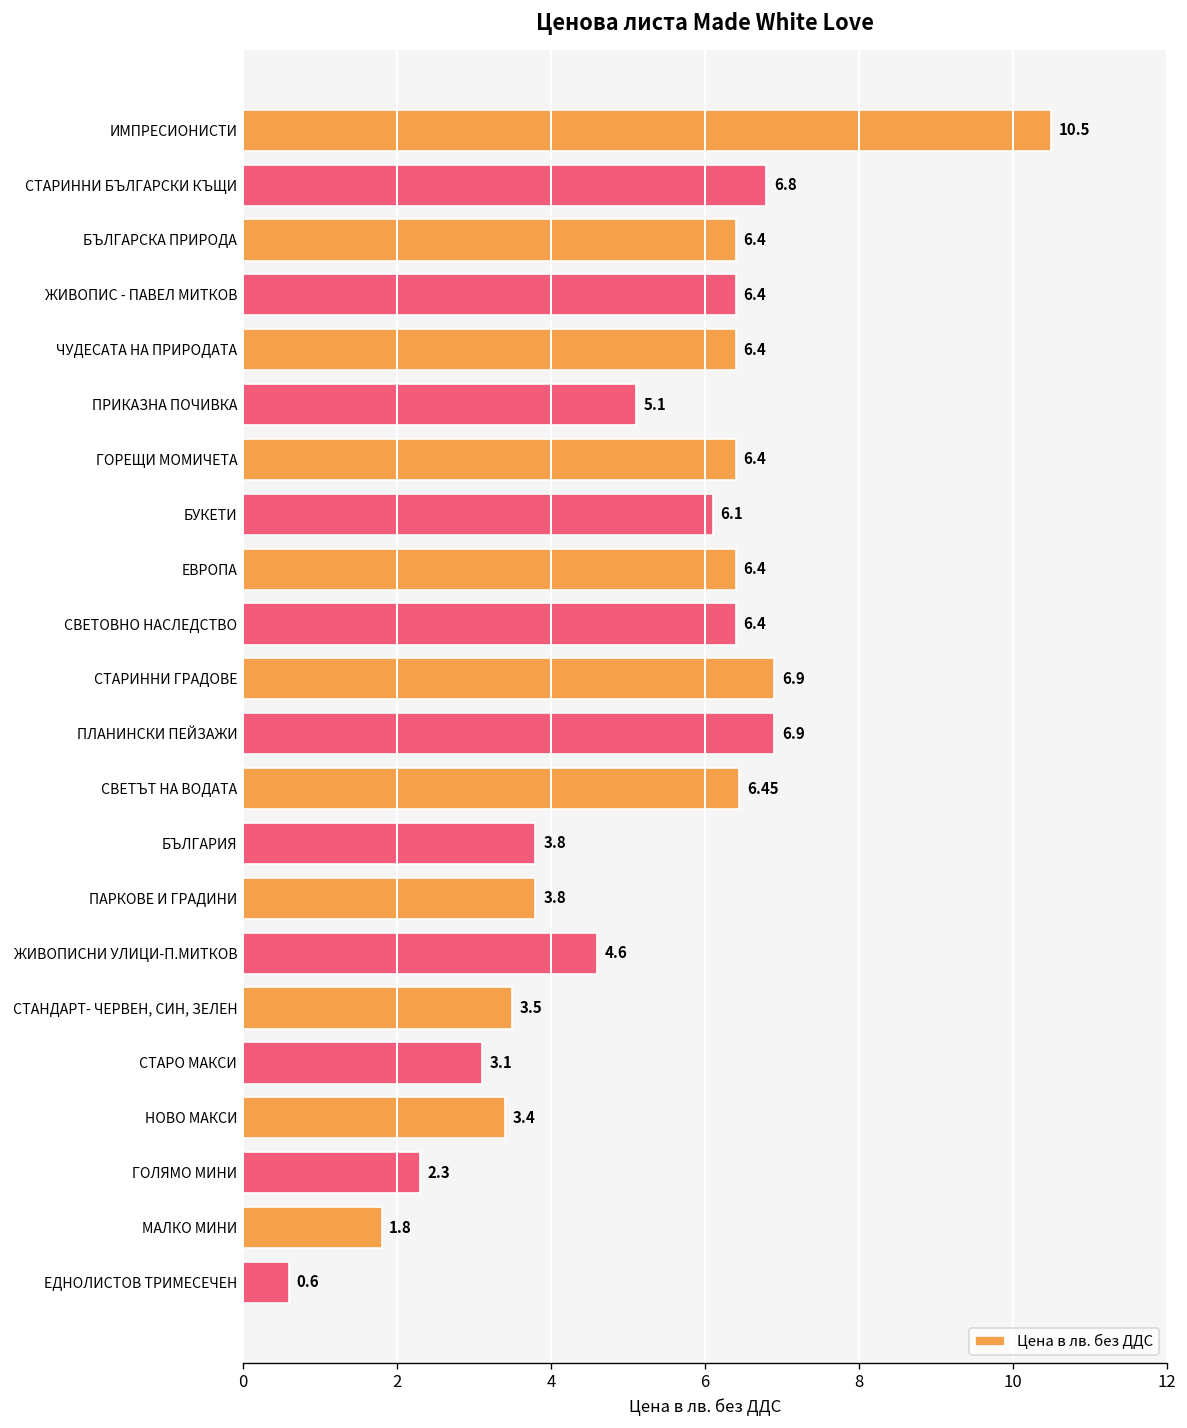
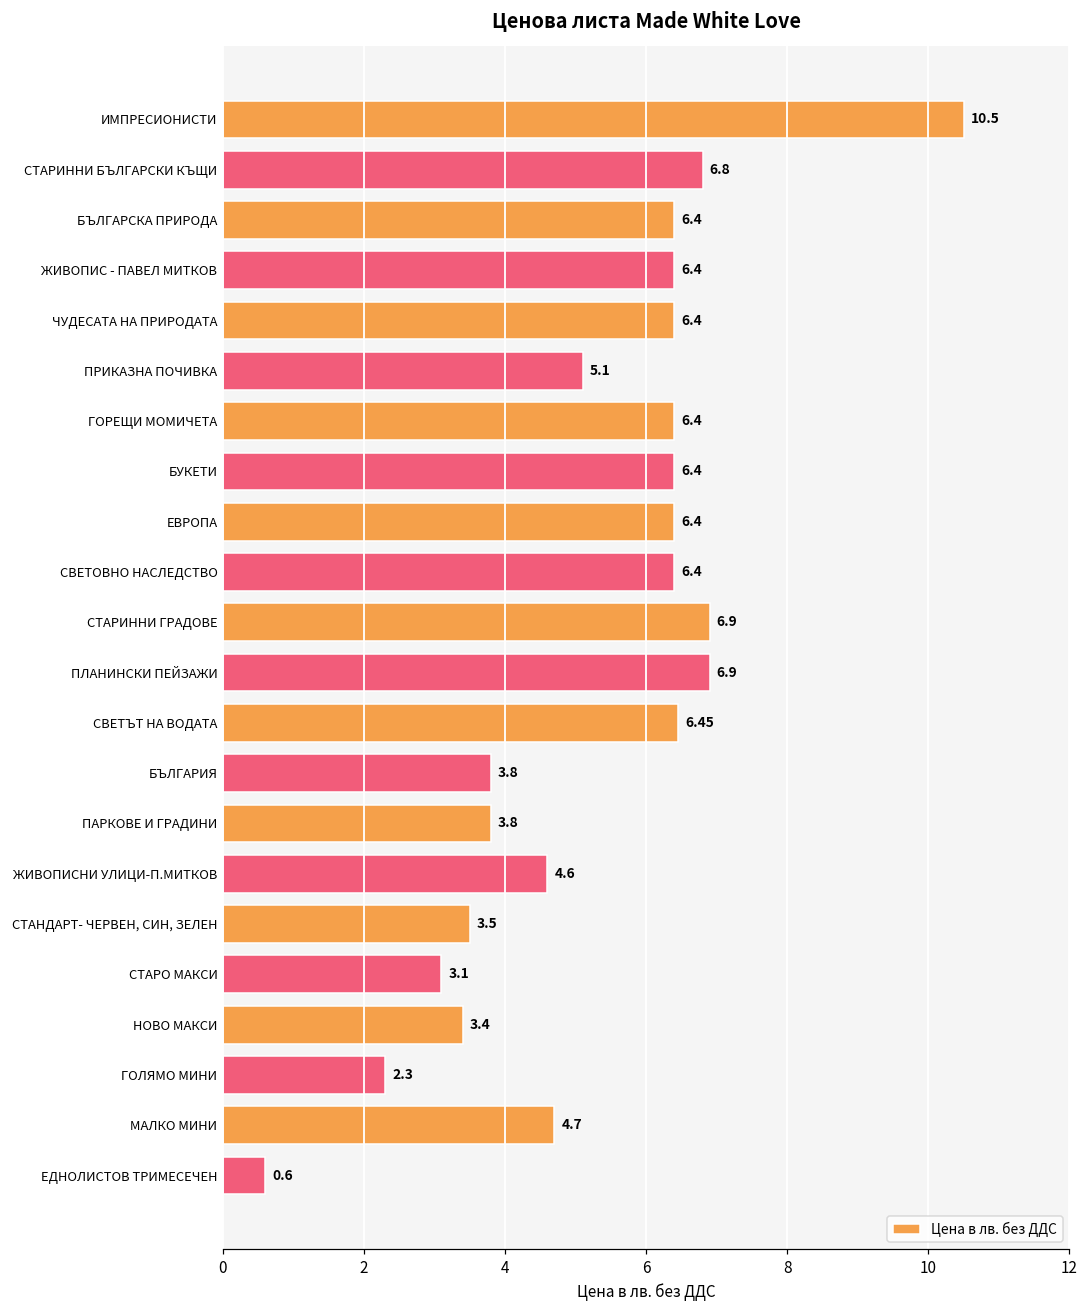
БУКЕТИ: 6.1 -> 6.4
МАЛКО МИНИ: 1.8 -> 4.7
